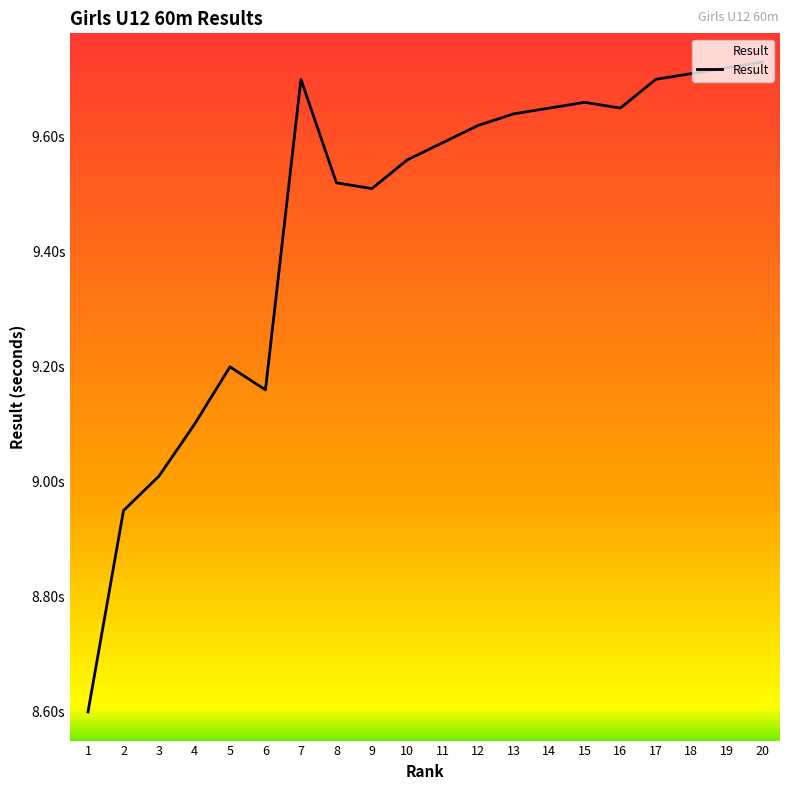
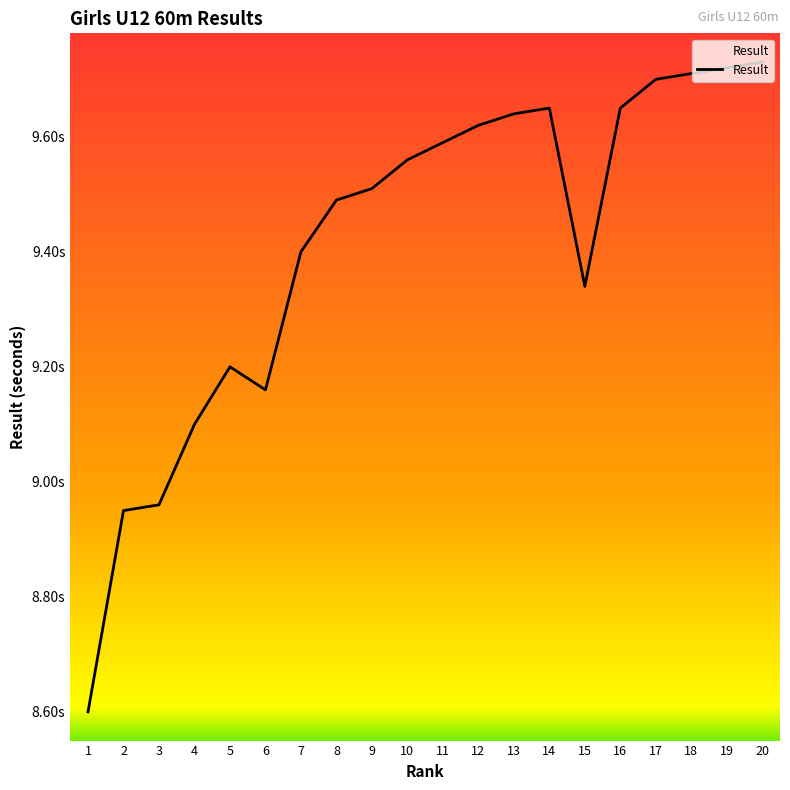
3: 9.01s -> 8.96s
7: 9.7s -> 9.4s
8: 9.52s -> 9.49s
15: 9.66s -> 9.34s
